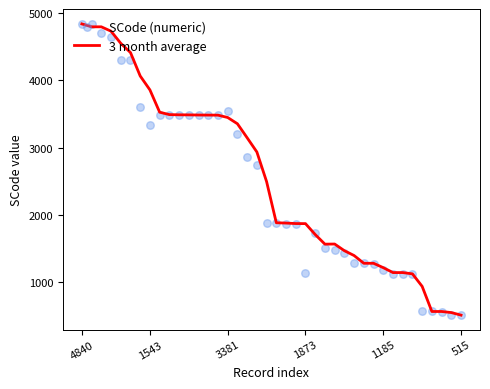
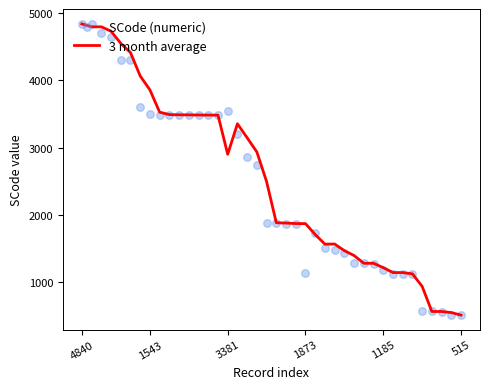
SCode (numeric), 1543: 3300 -> 3500
3 month average, 3381: 3500 -> 2900
